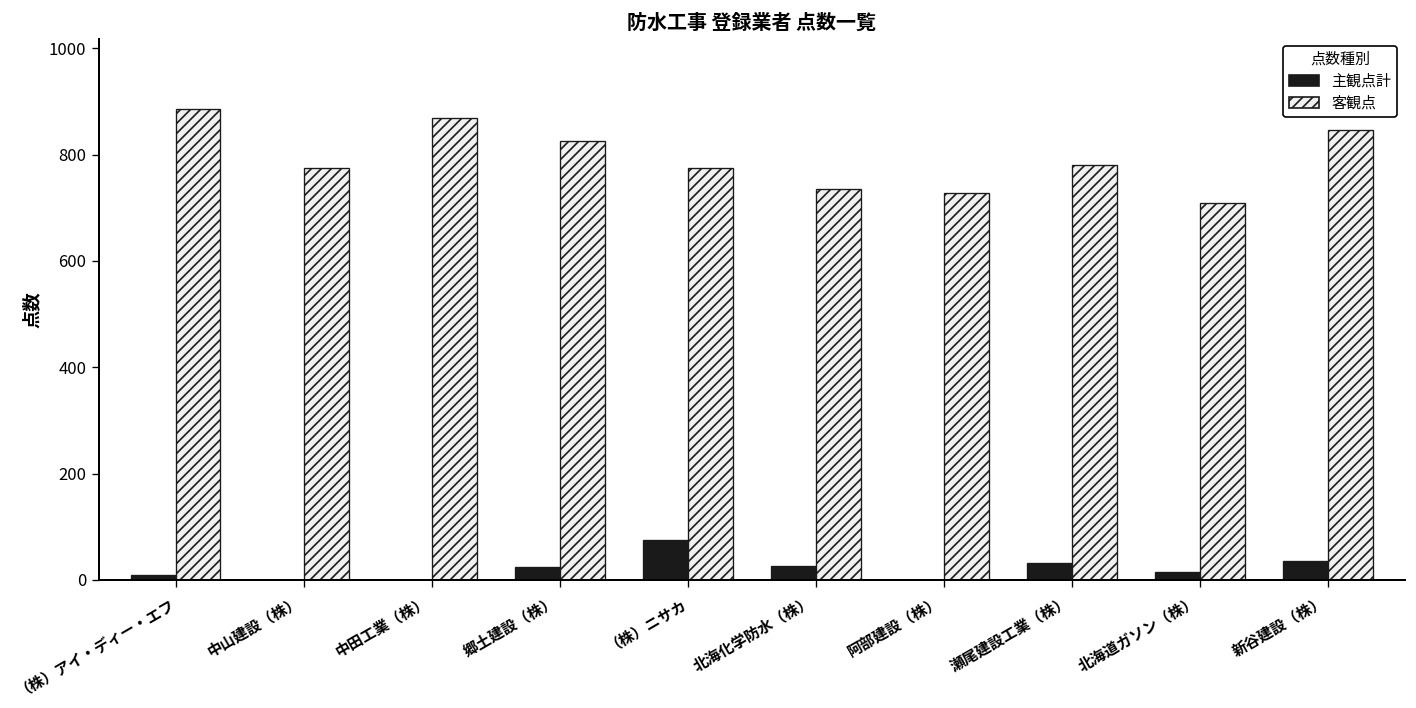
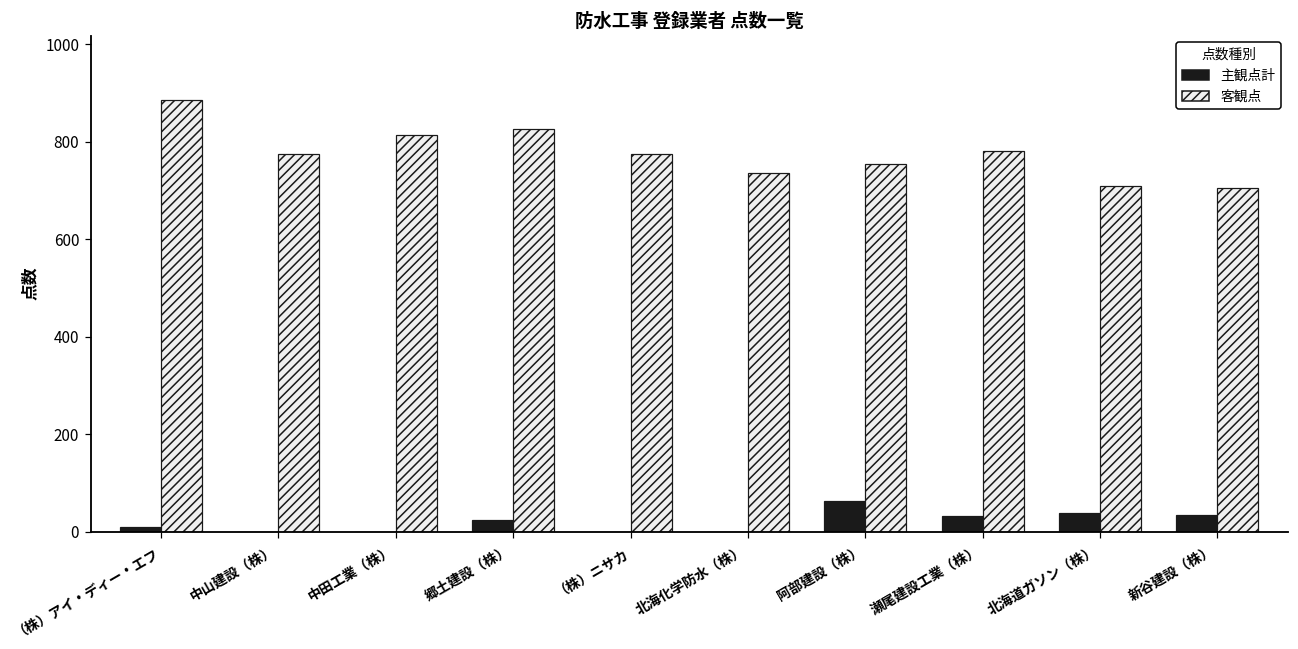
客観点, 中田工業（株）: 870 -> 810
主観点計, （株）ニサカ: 80 -> 0
主観点計, 北海化学防水（株）: 30 -> 0
主観点計, 阿部建設（株）: 0 -> 60
客観点, 阿部建設（株）: 730 -> 760
主観点計, 北海道ガソン（株）: 20 -> 40
客観点, 新谷建設（株）: 850 -> 710
